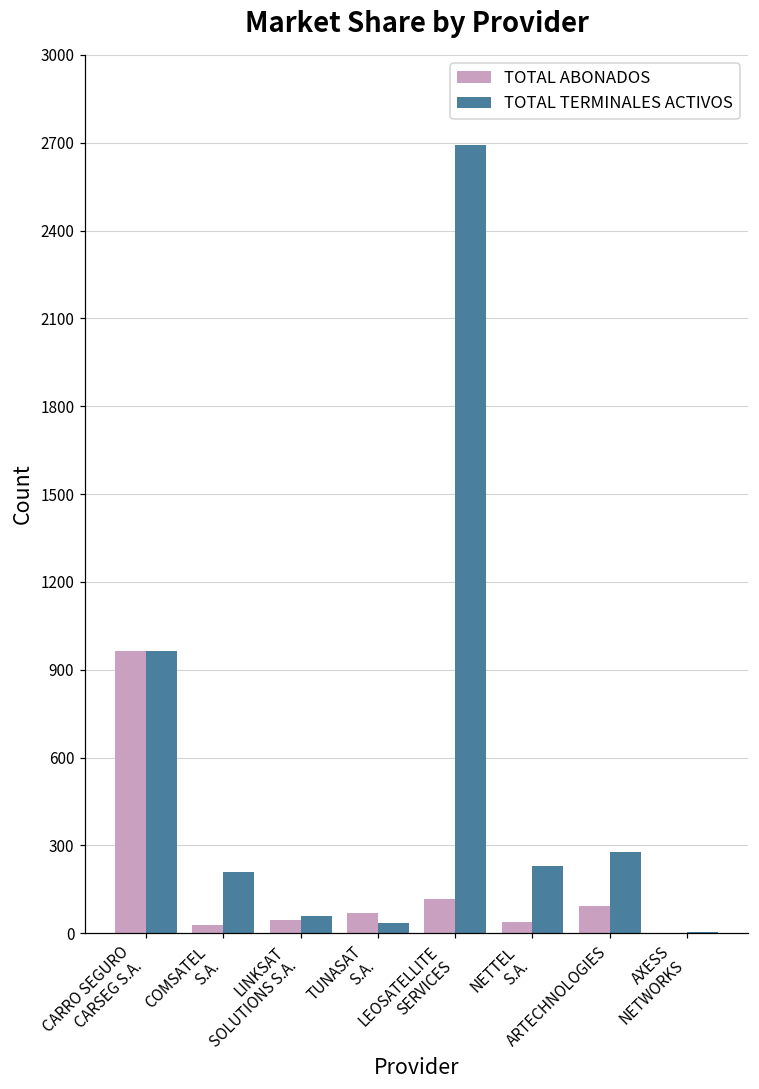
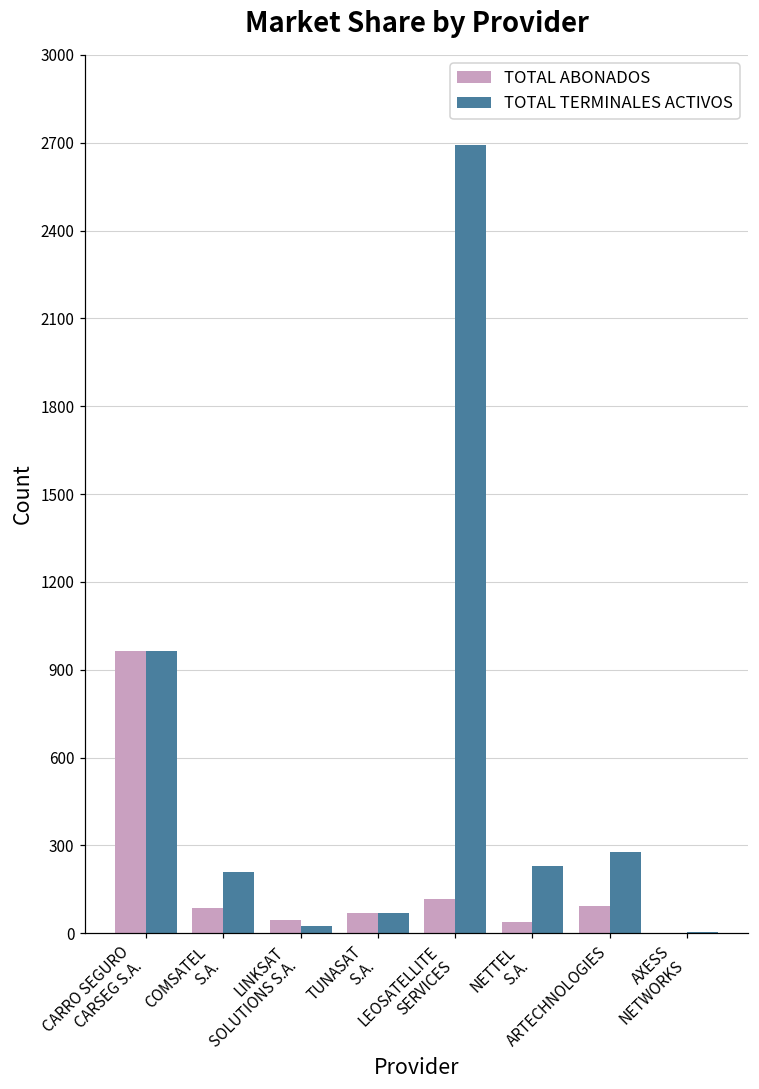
TOTAL ABONADOS, COMSATEL S.A.: 30 -> 90
TOTAL TERMINALES ACTIVOS, LINKSAT SOLUTIONS S.A.: 60 -> 30
TOTAL TERMINALES ACTIVOS, TUNASAT S.A.: 40 -> 70
